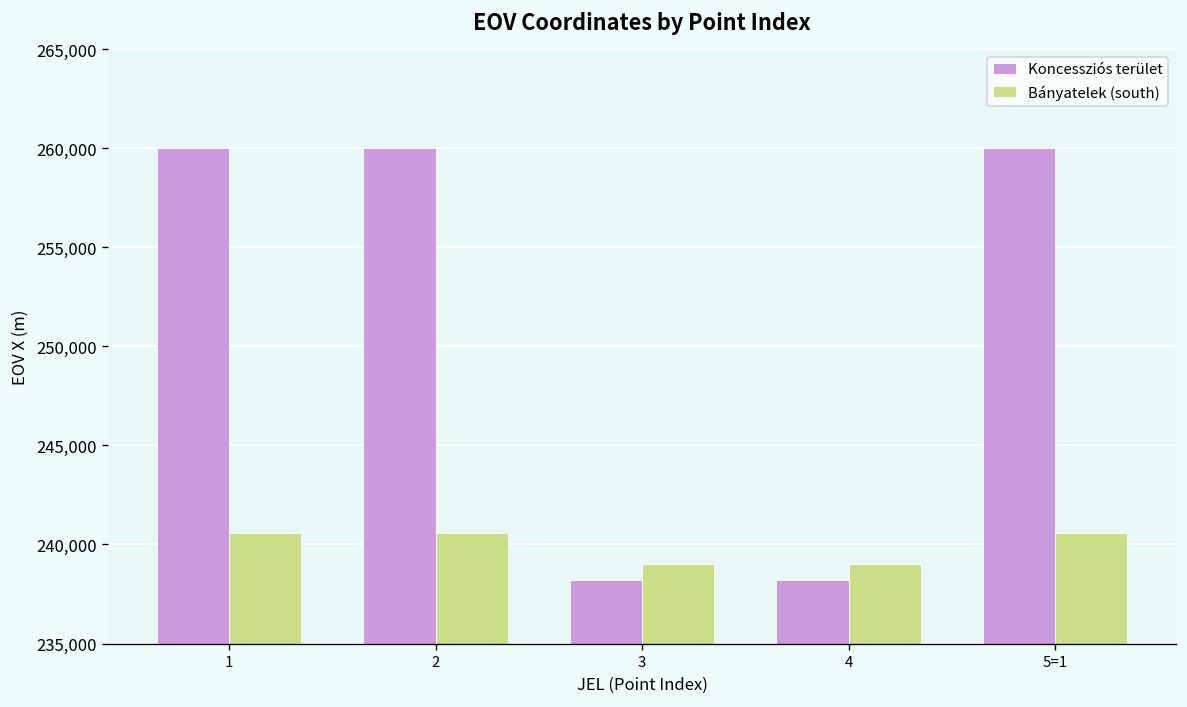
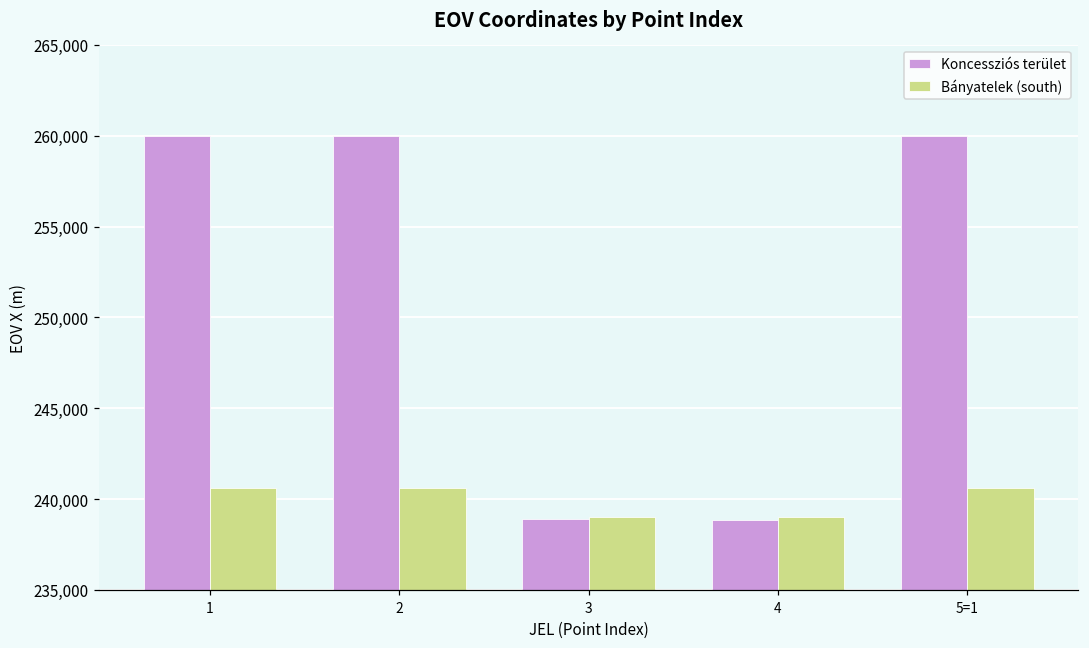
Koncessziós terület, 3: 238,200 -> 238,900
Koncessziós terület, 4: 238,200 -> 238,800
